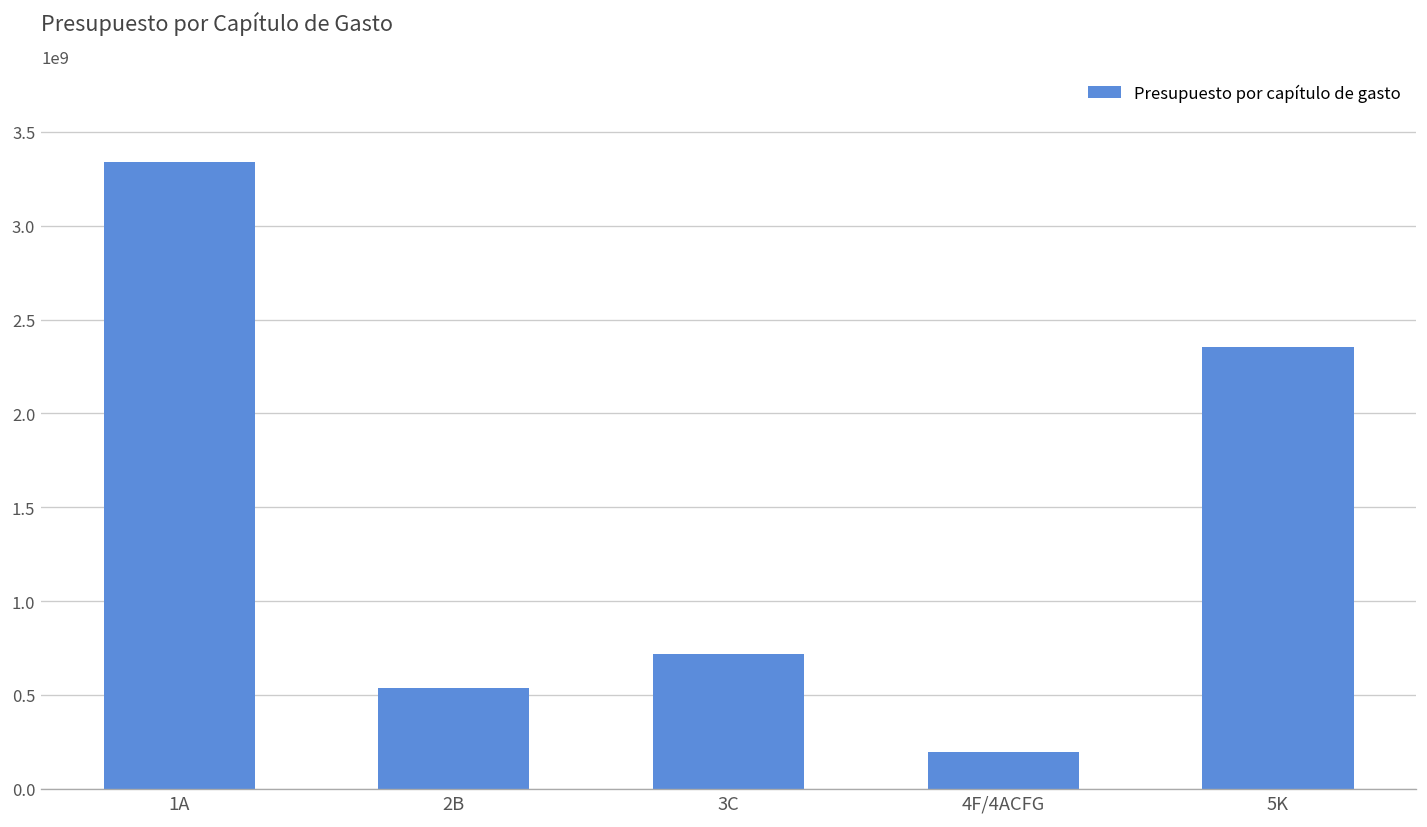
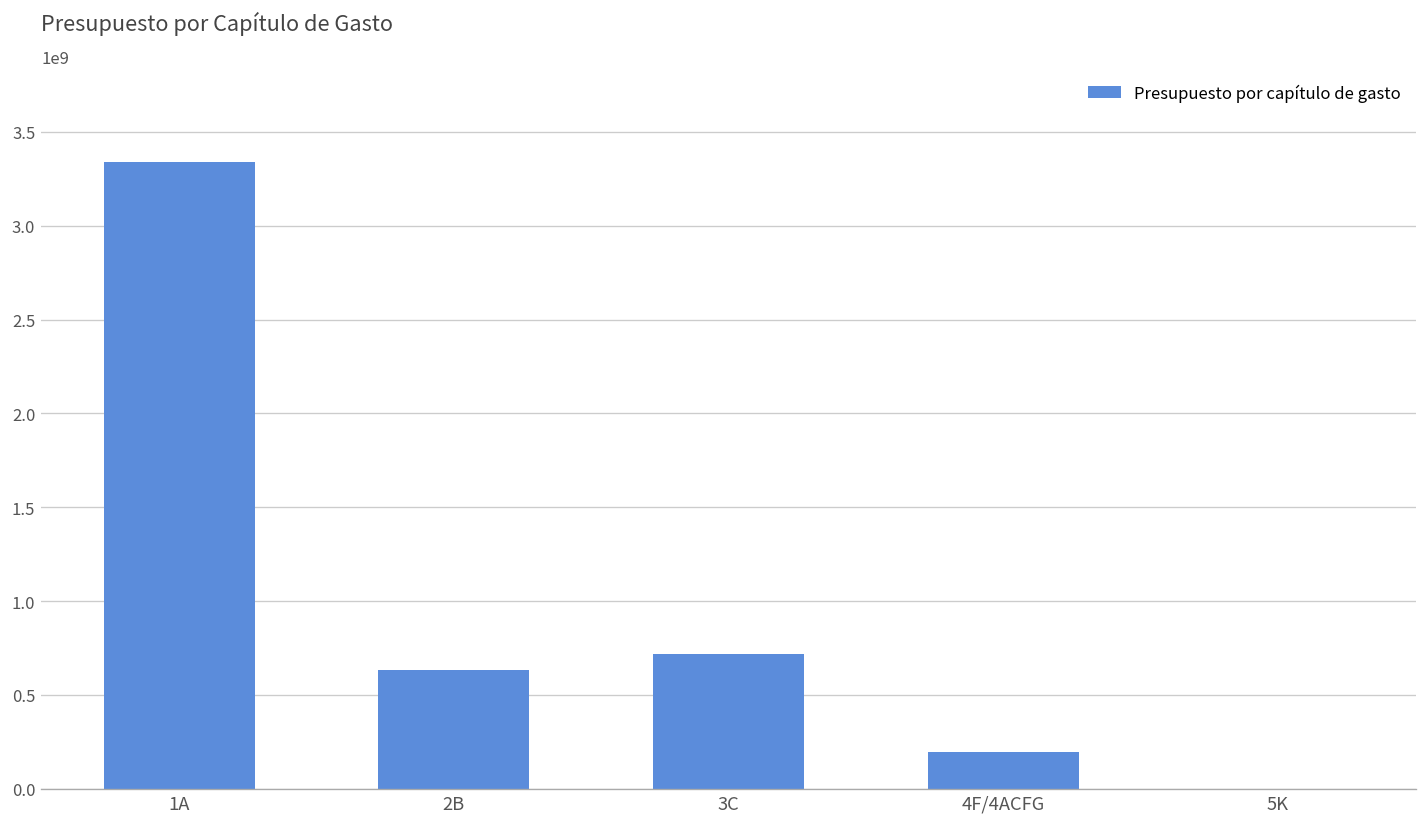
2B: 540000000 -> 630000000
5K: 2350000000 -> 0
